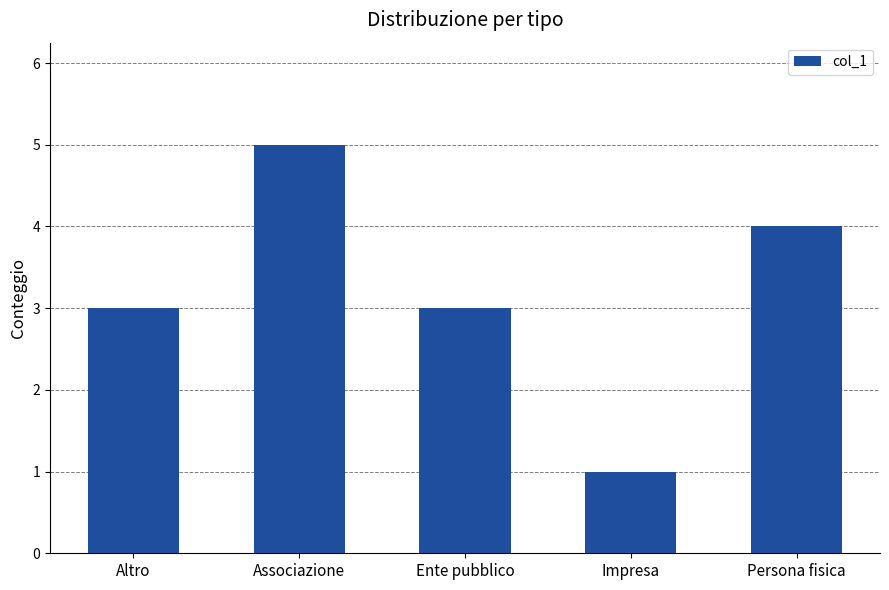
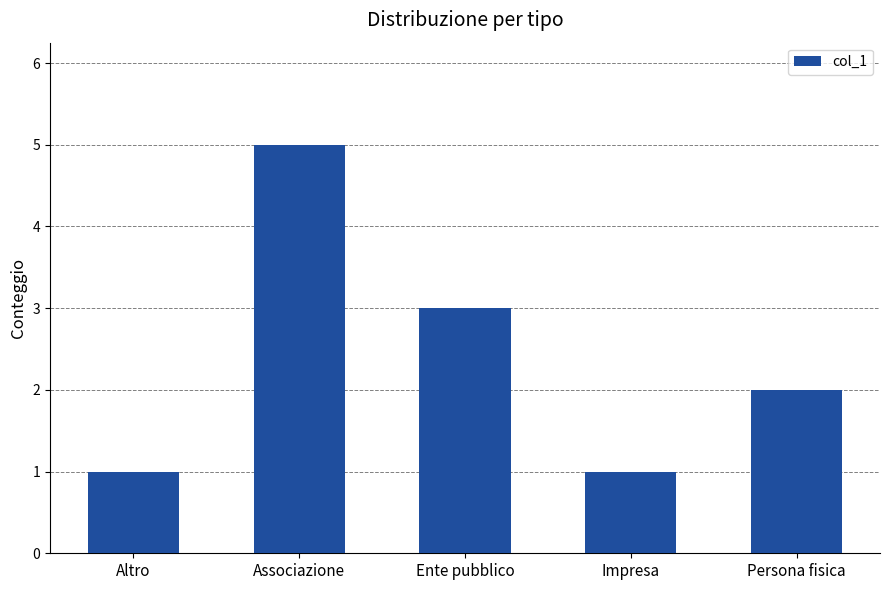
Altro: 3 -> 1
Persona fisica: 4 -> 2
